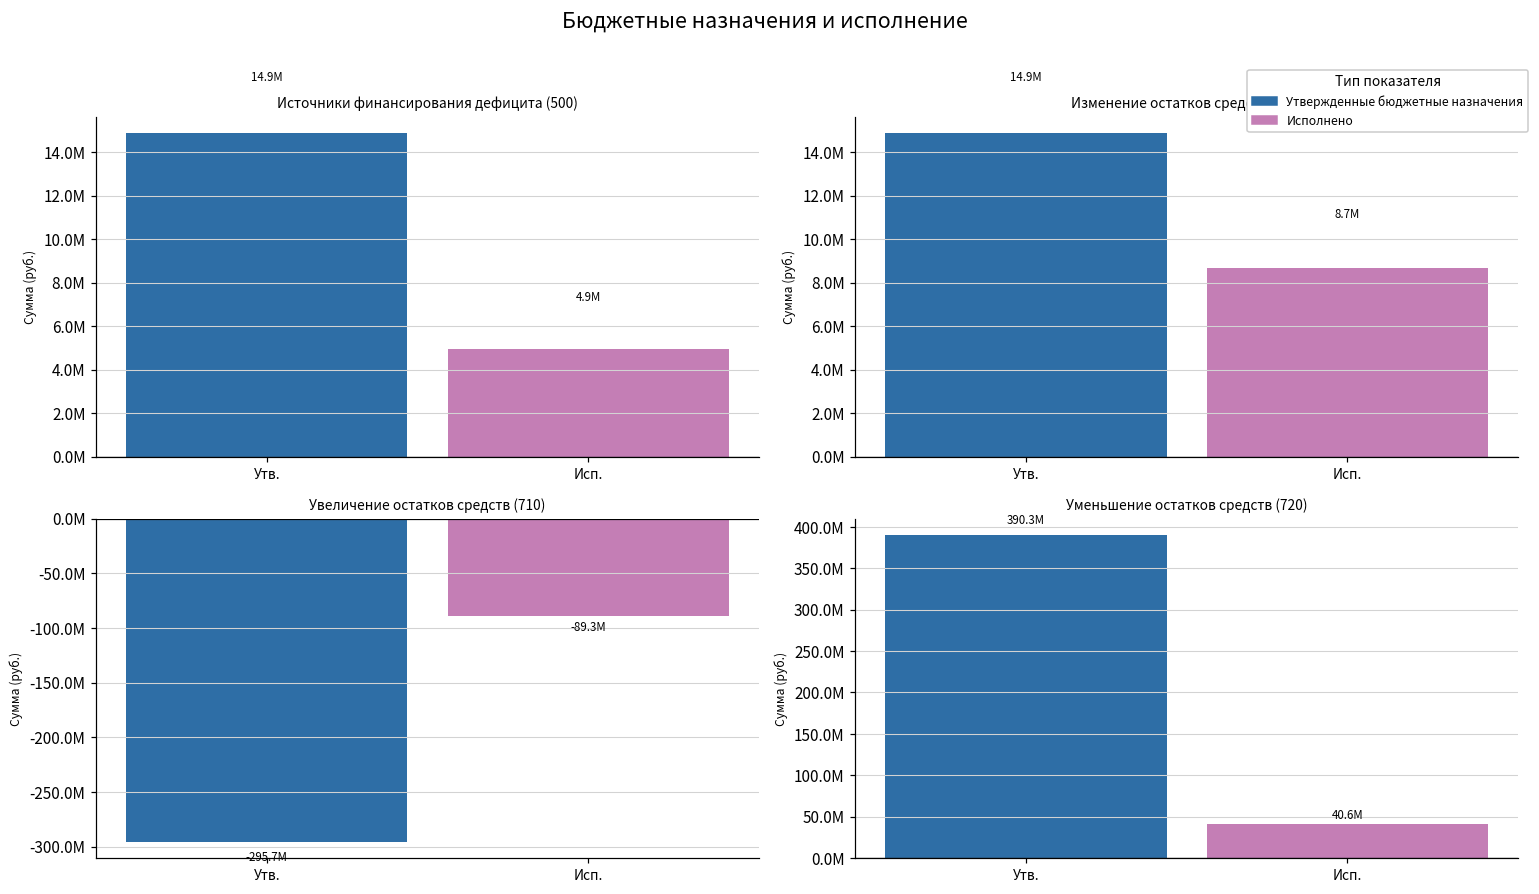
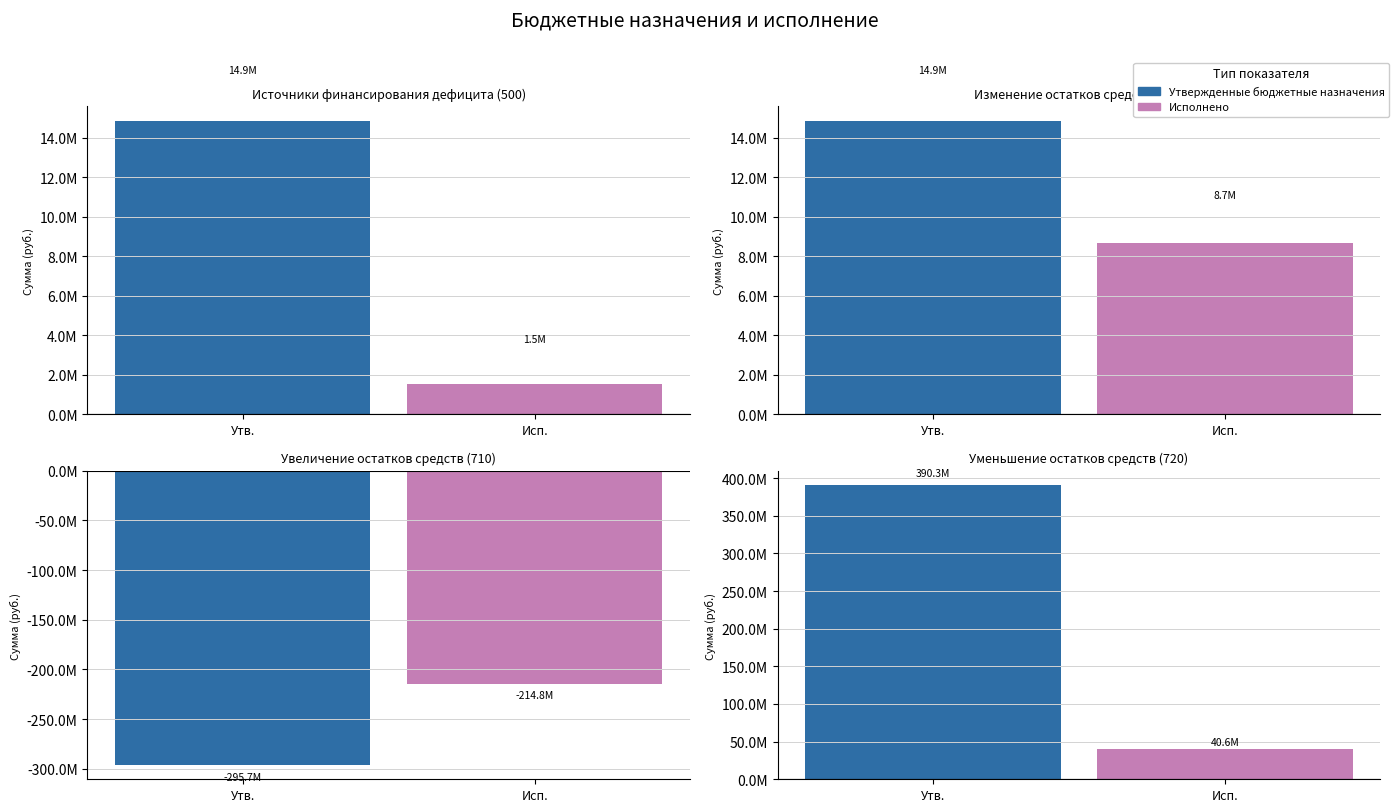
Источники финансирования дефицита (500), Исп.: 4.9M -> 1.5M
Увеличение остатков средств (710), Исп.: -89.3M -> -214.8M
